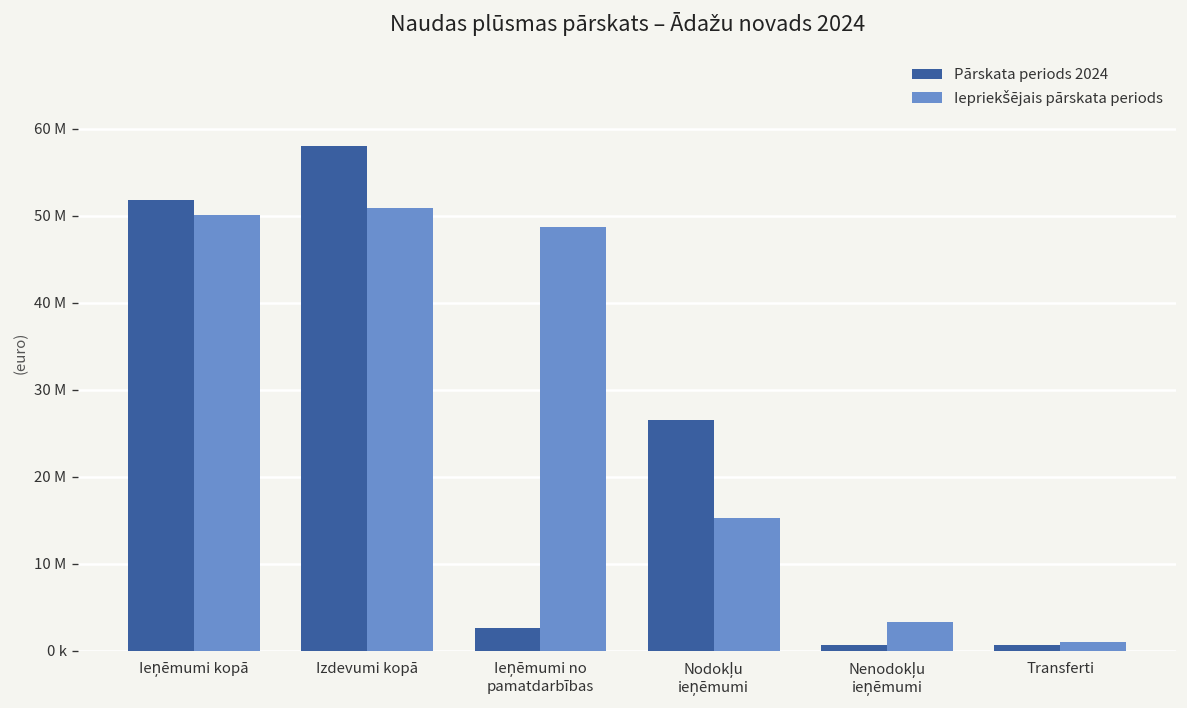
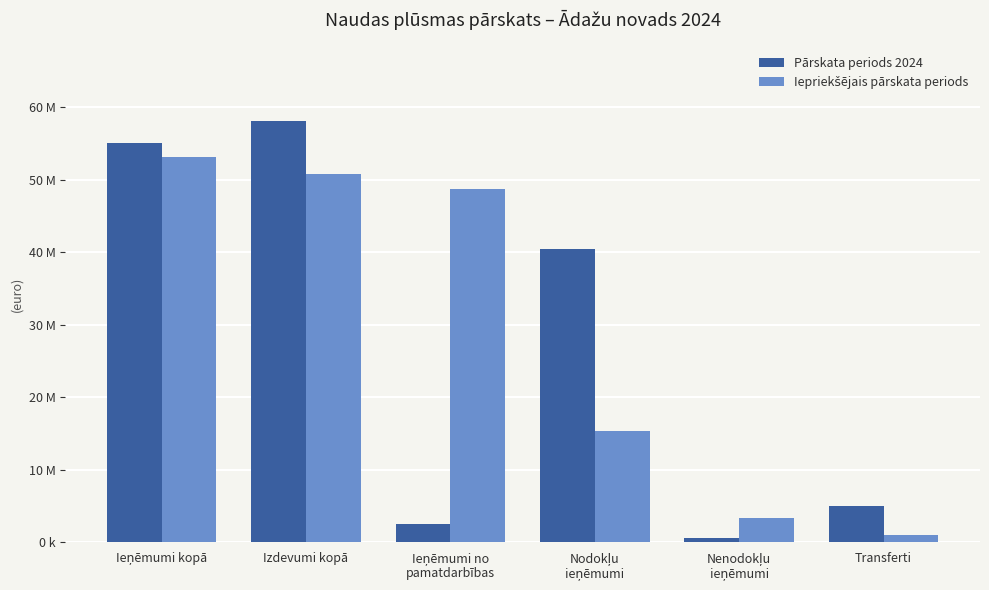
Pārskata periods 2024, Ieņēmumi kopā: 52000000 -> 55000000
Iepriekšējais pārskata periods, Ieņēmumi kopā: 50000000 -> 53000000
Pārskata periods 2024, Nodokļu ieņēmumi: 27000000 -> 40000000
Pārskata periods 2024, Transferti: 1000000 -> 5000000
